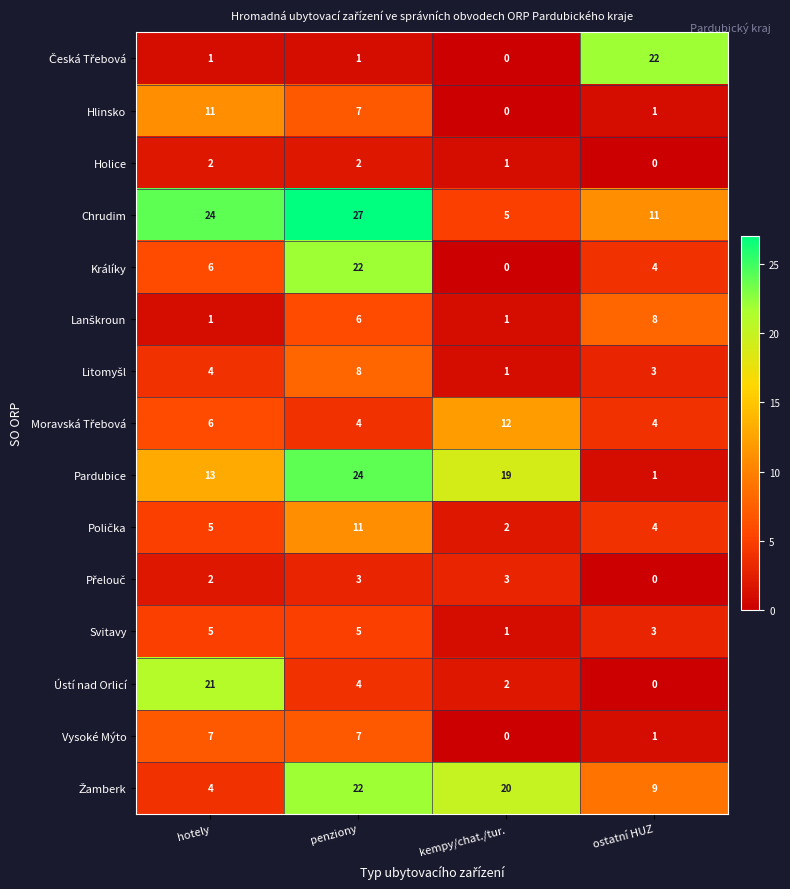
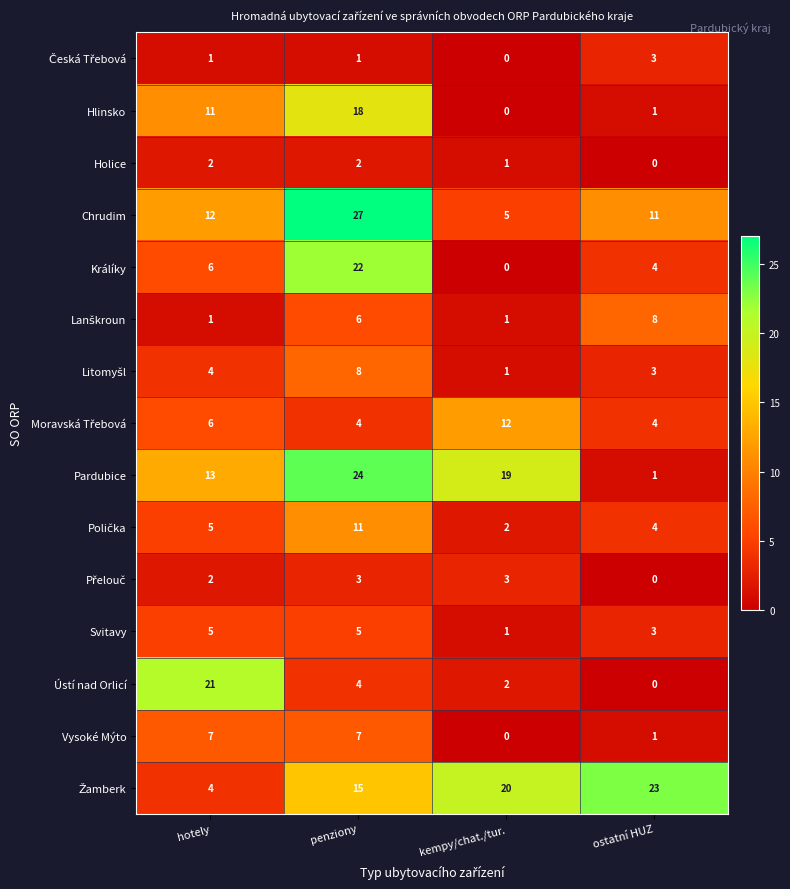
Česká Třebová, ostatní HUZ: 22 -> 3
Hlinsko, penziony: 7 -> 18
Chrudim, hotely: 24 -> 12
Žamberk, penziony: 22 -> 15
Žamberk, ostatní HUZ: 9 -> 23
